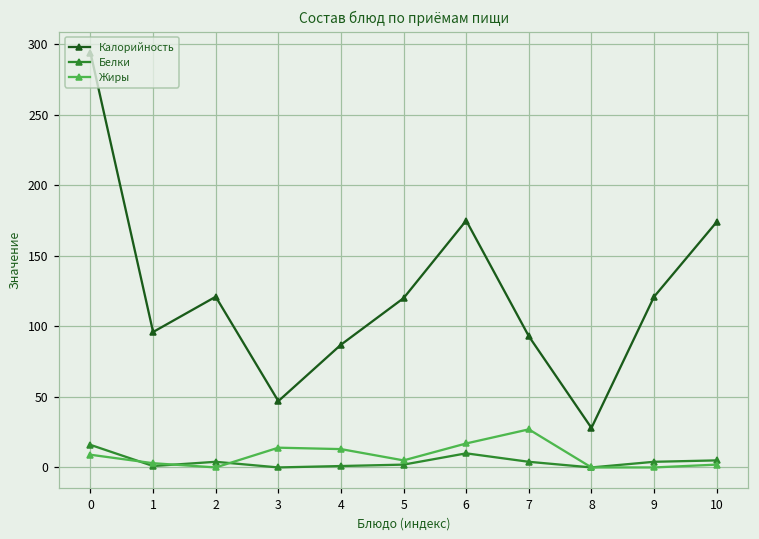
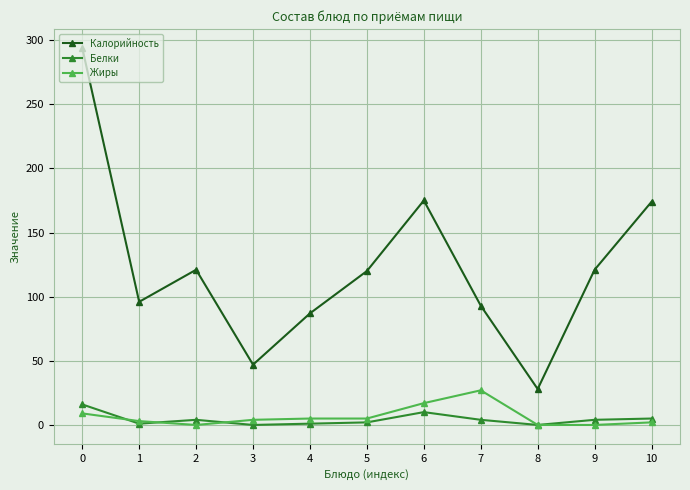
Жиры, 3: 14 -> 4
Жиры, 4: 13 -> 5
